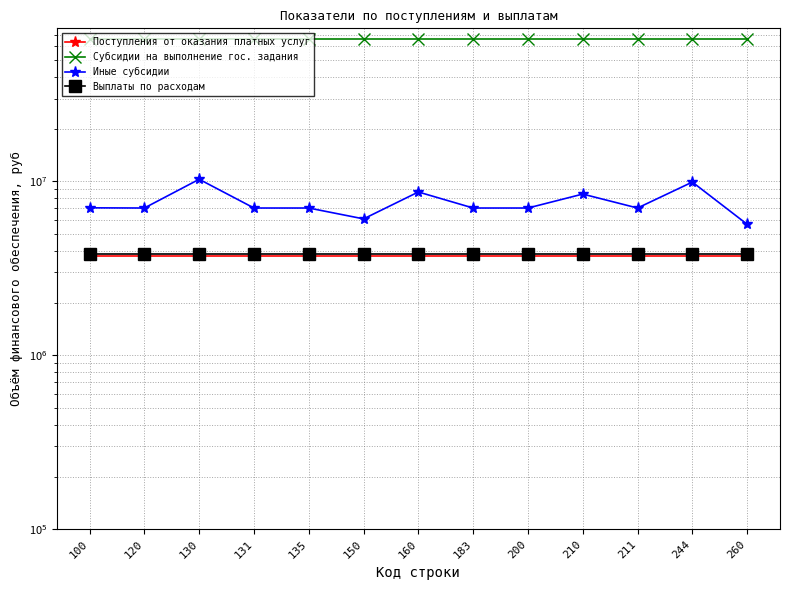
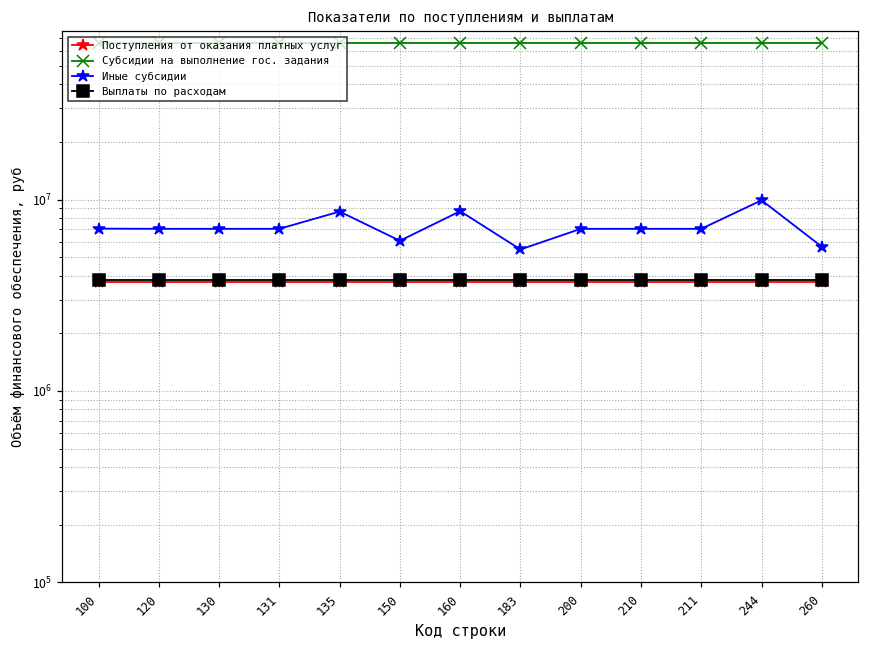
Иные субсидии, 130: 10000000 -> 7000000
Иные субсидии, 135: 7000000 -> 9000000
Иные субсидии, 183: 7000000 -> 5500000
Иные субсидии, 210: 8000000 -> 7000000
